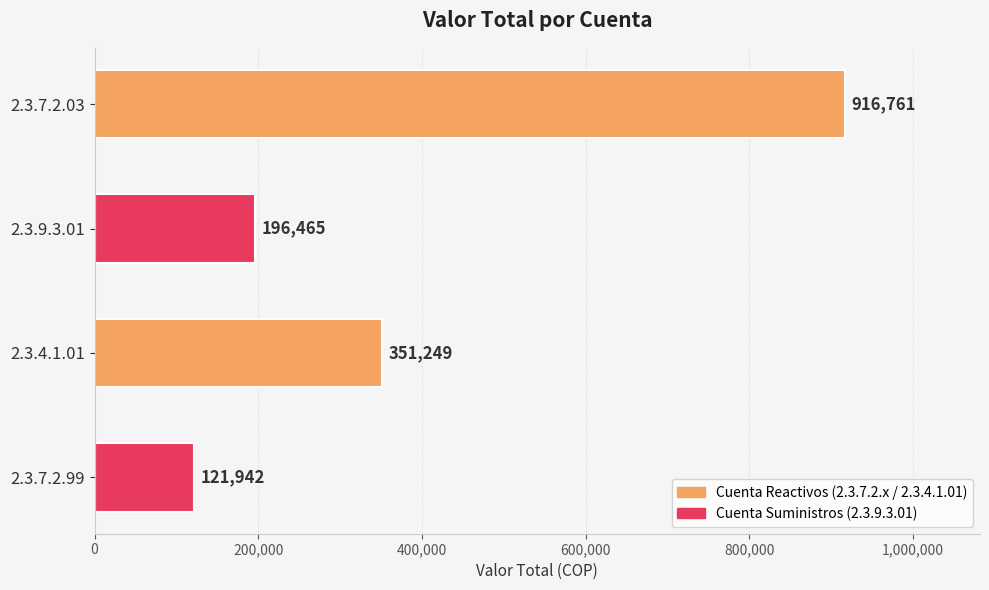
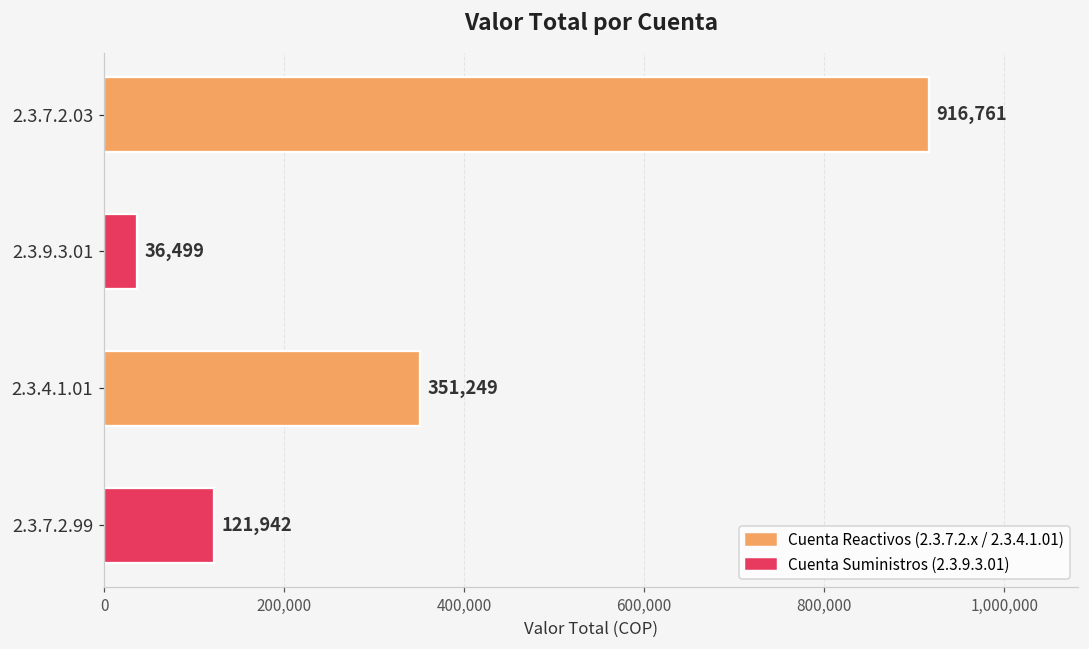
2.3.9.3.01: 196,465 -> 36,499
